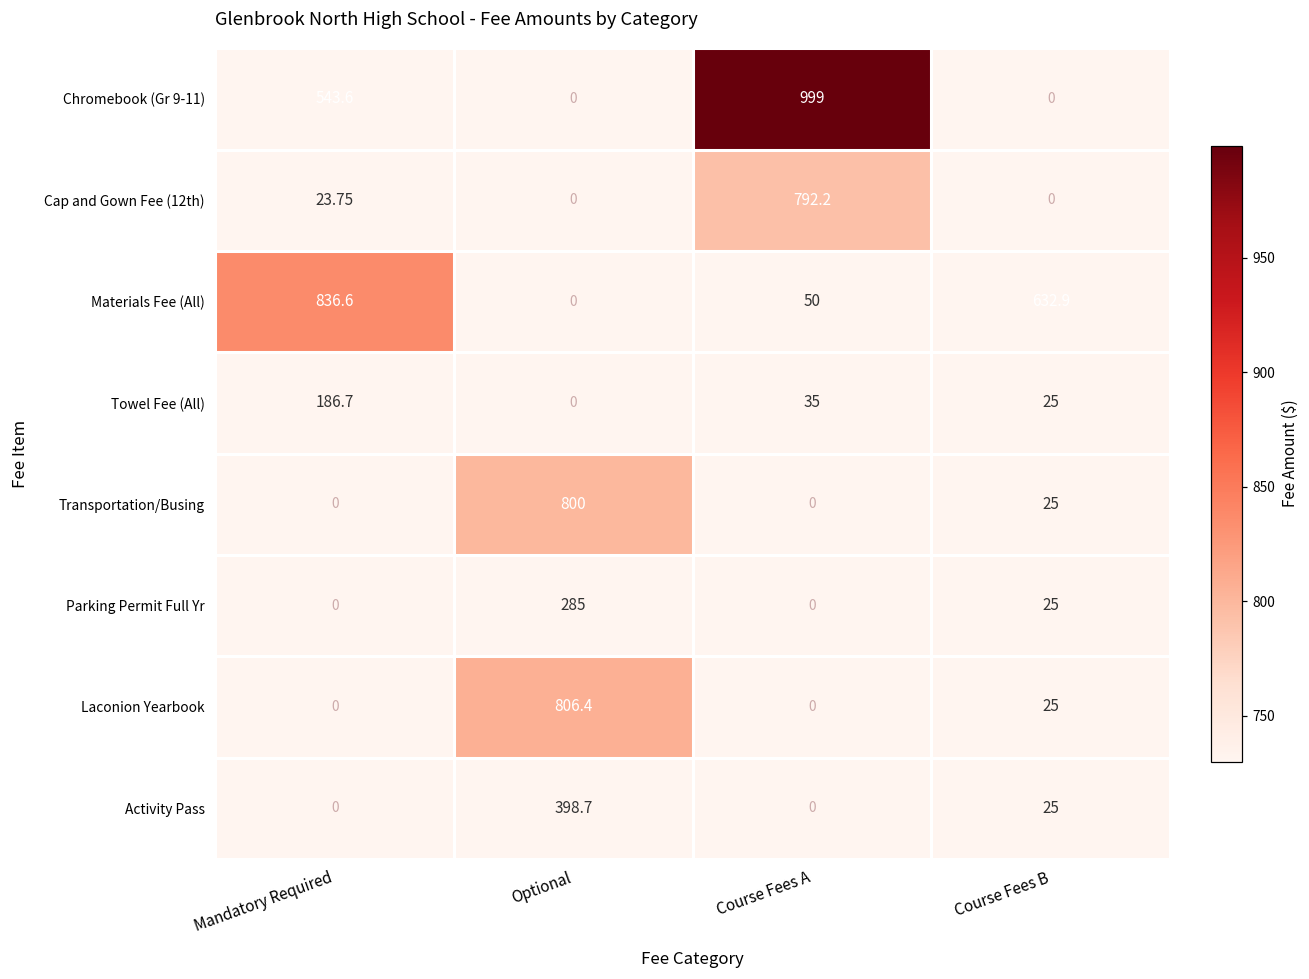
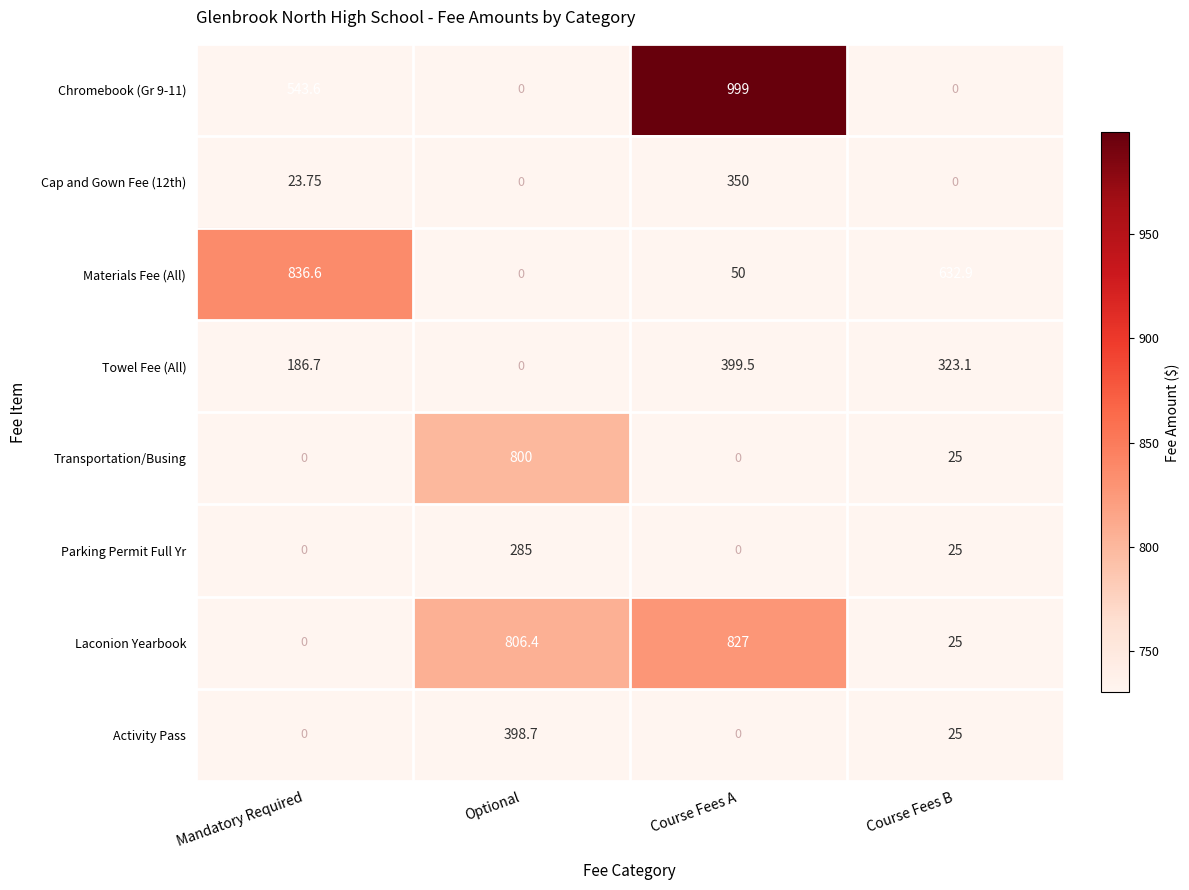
Cap and Gown Fee (12th), Course Fees A: 792.2 -> 350
Towel Fee (All), Course Fees A: 35 -> 399.5
Towel Fee (All), Course Fees B: 25 -> 323.1
Laconion Yearbook, Course Fees A: 0 -> 827
